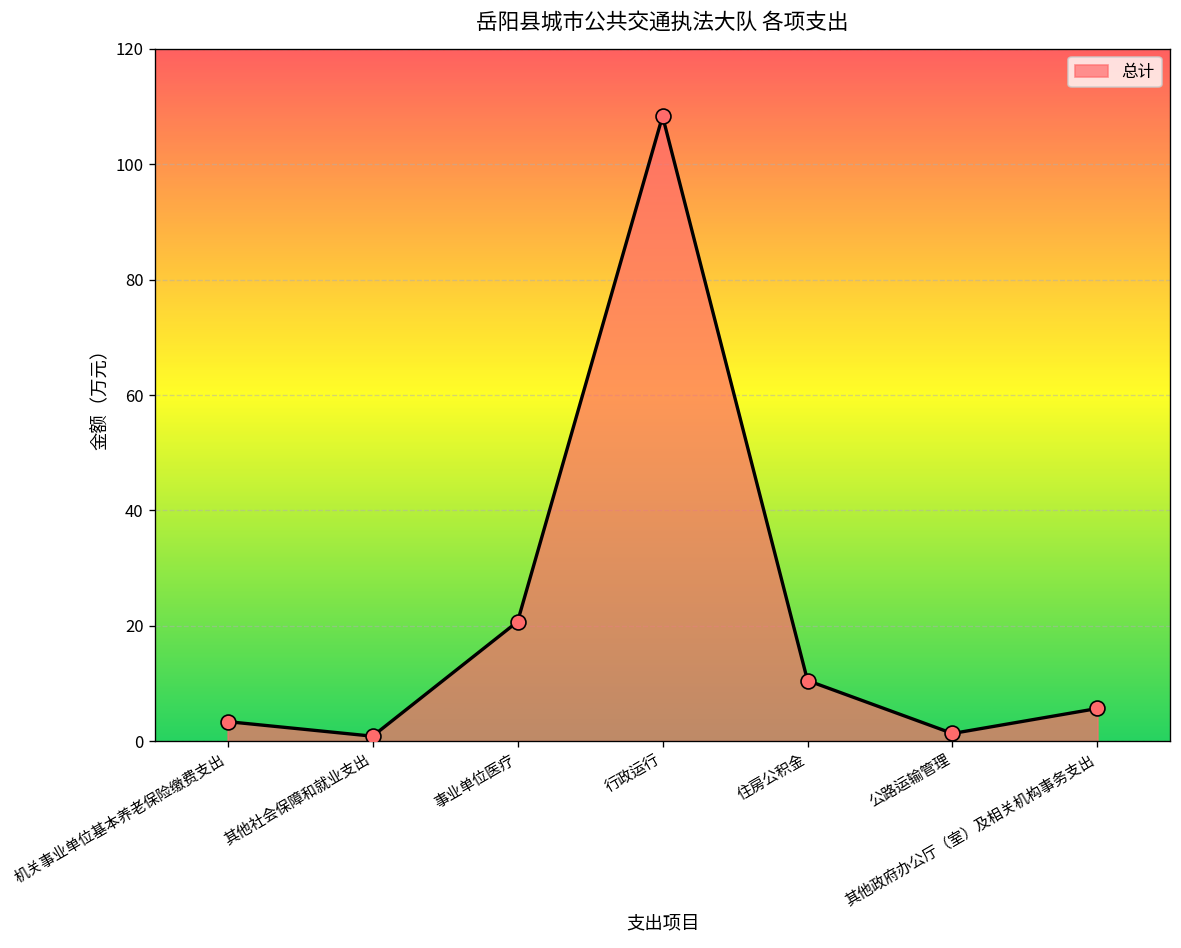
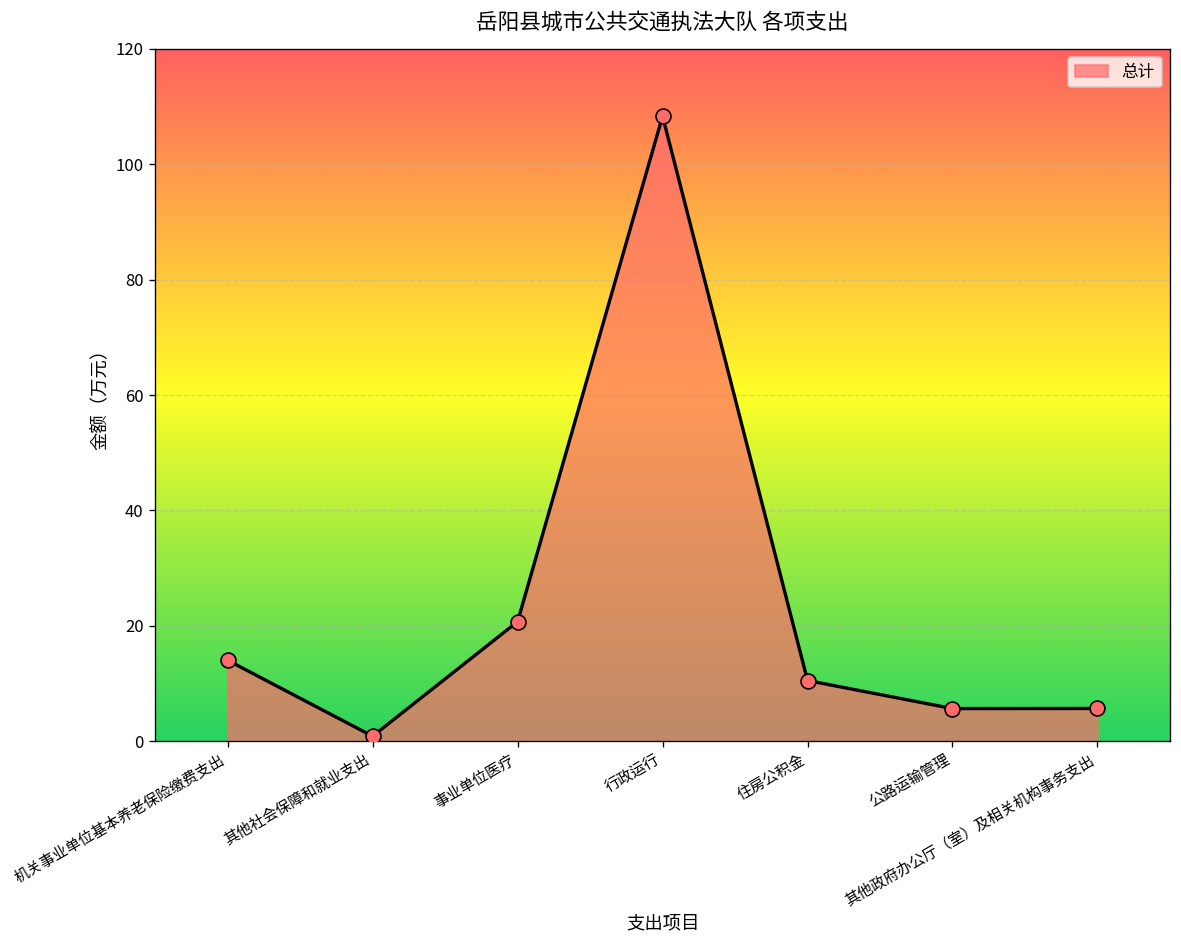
机关事业单位基本养老保险缴费支出: 3 -> 14
公路运输管理: 1 -> 6
